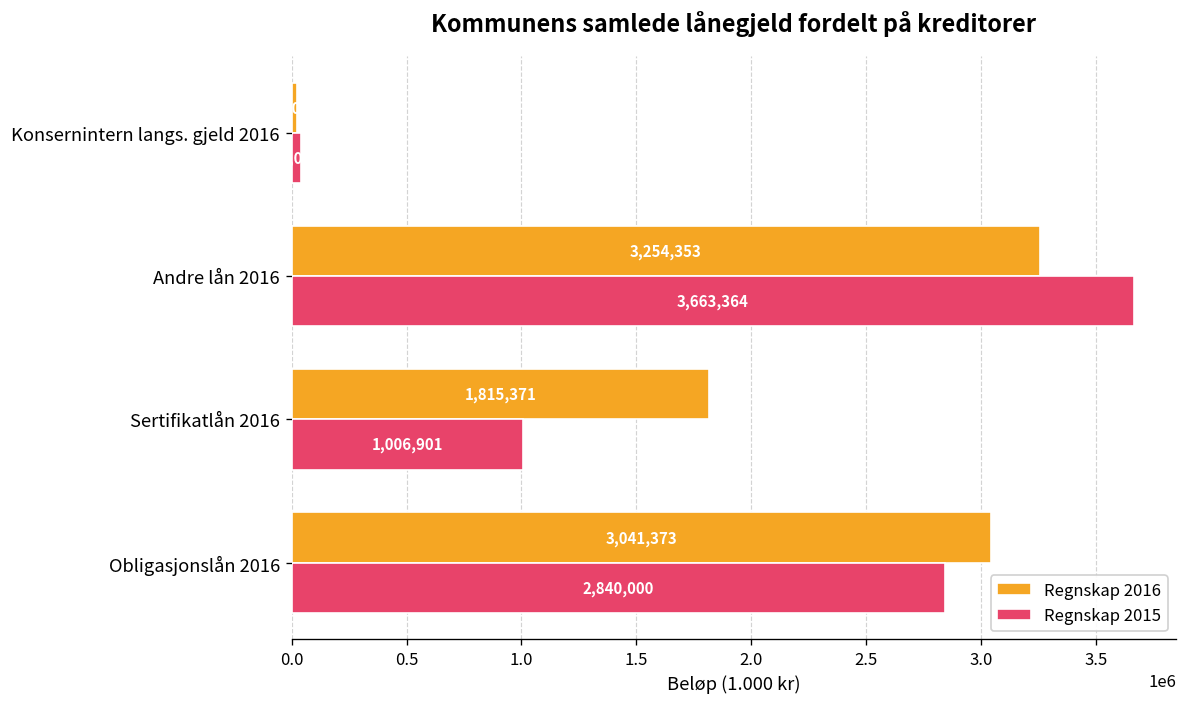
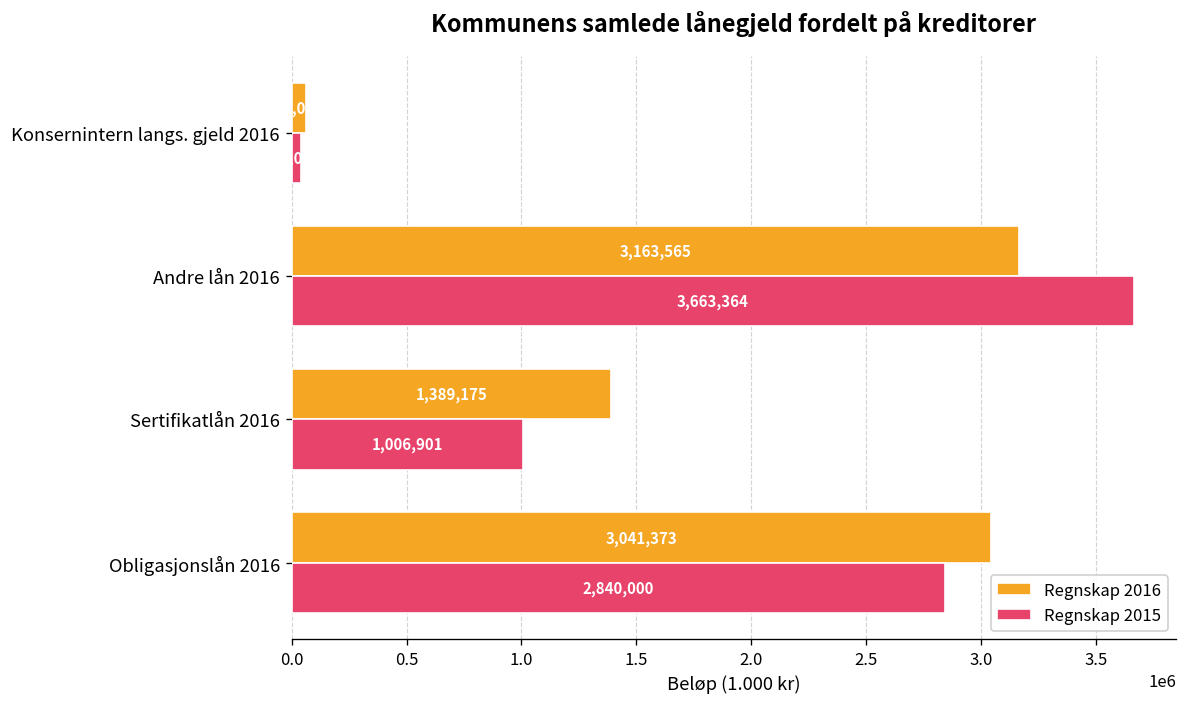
Regnskap 2016, Konsernintern langs. gjeld 2016: 20000 -> 60000
Regnskap 2016, Andre lån 2016: 3,254,353 -> 3,163,565
Regnskap 2016, Sertifikatlån 2016: 1,815,371 -> 1,389,175
